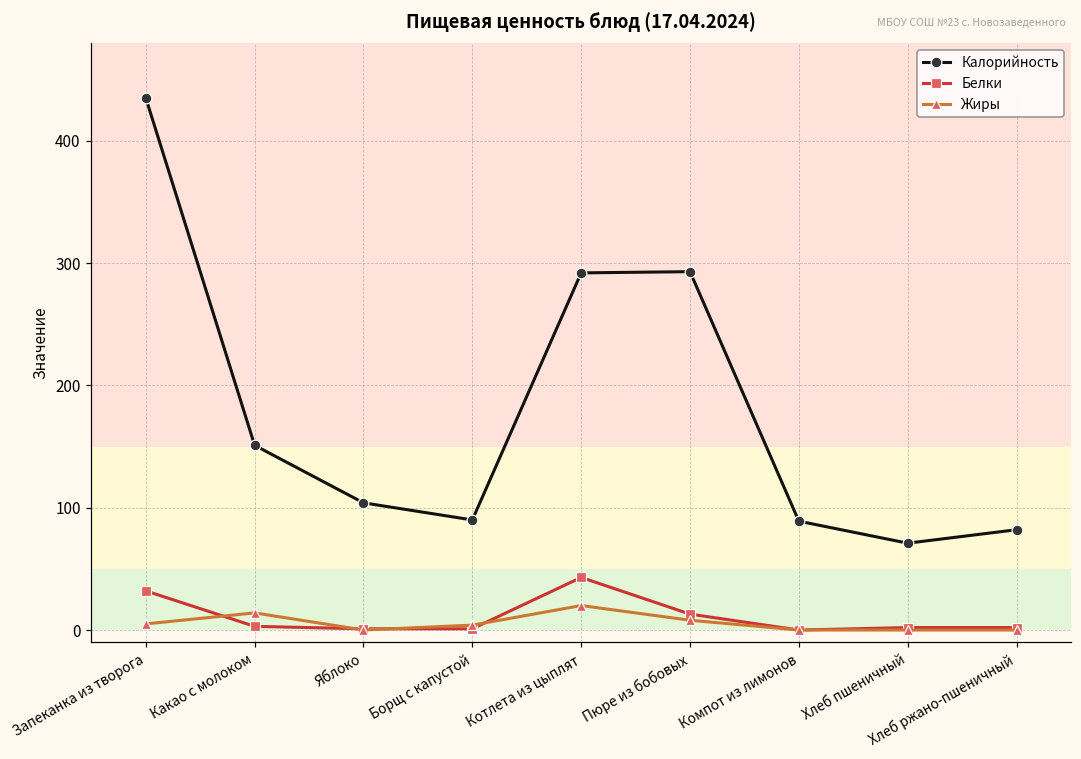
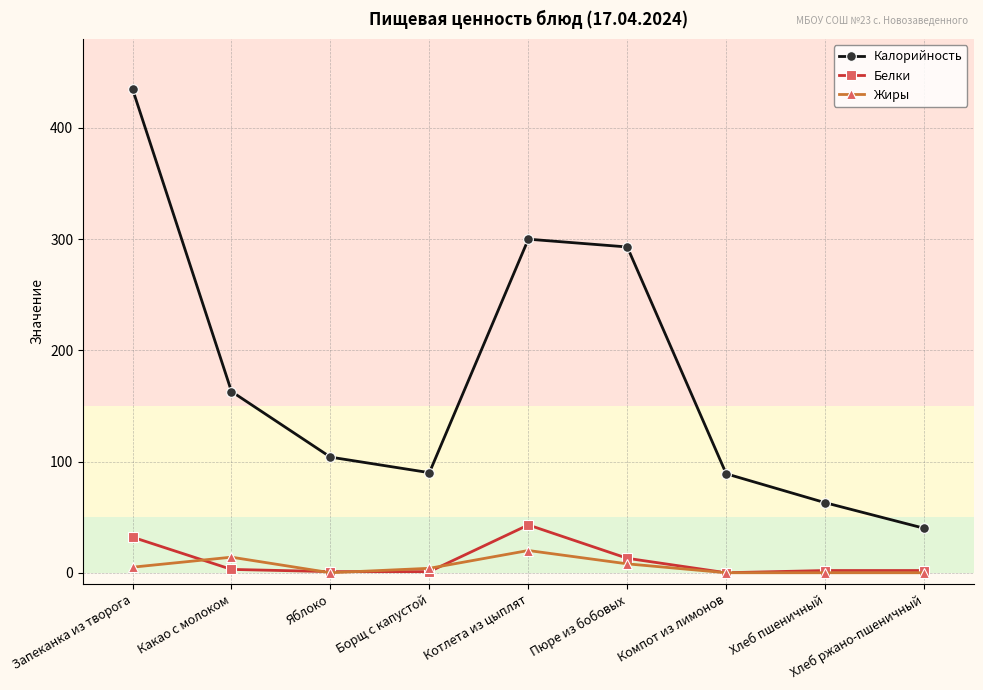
Калорийность, Какао с молоком: 151 -> 163
Калорийность, Котлета из цыплят: 292 -> 300
Калорийность, Хлеб пшеничный: 71 -> 63
Калорийность, Хлеб ржано-пшеничный: 82 -> 40
